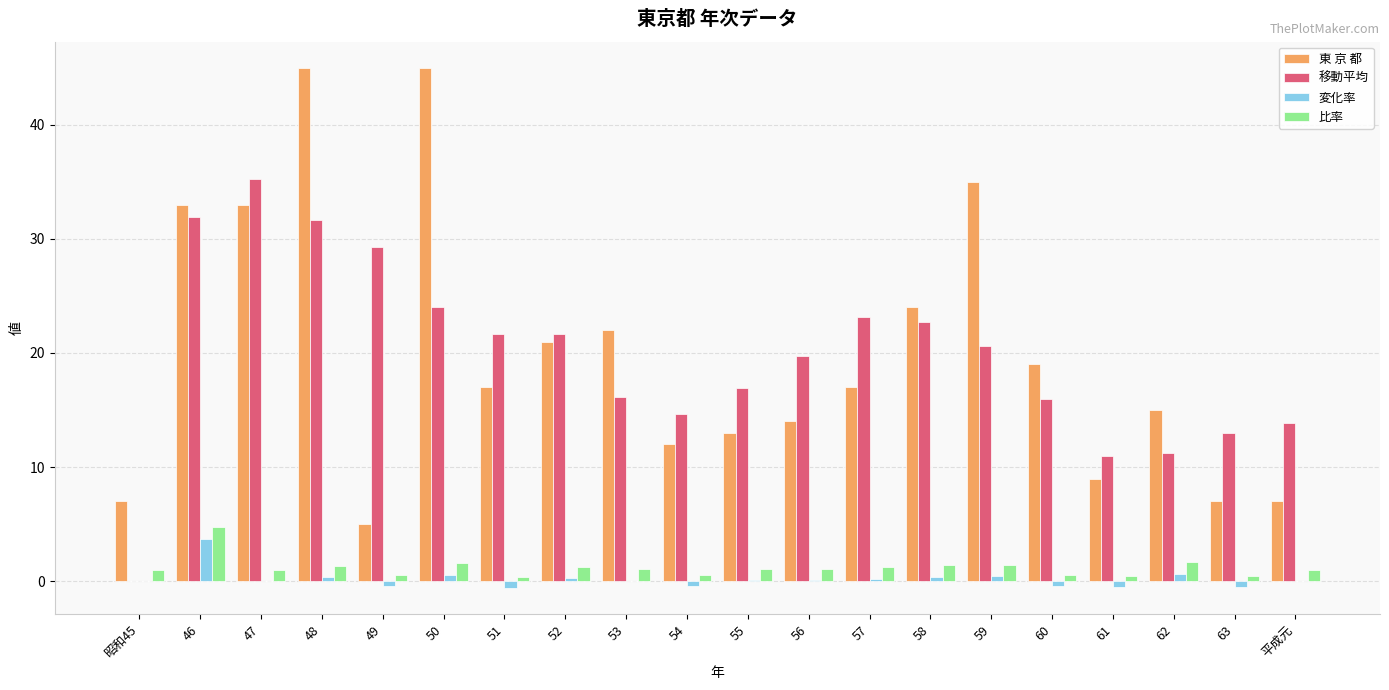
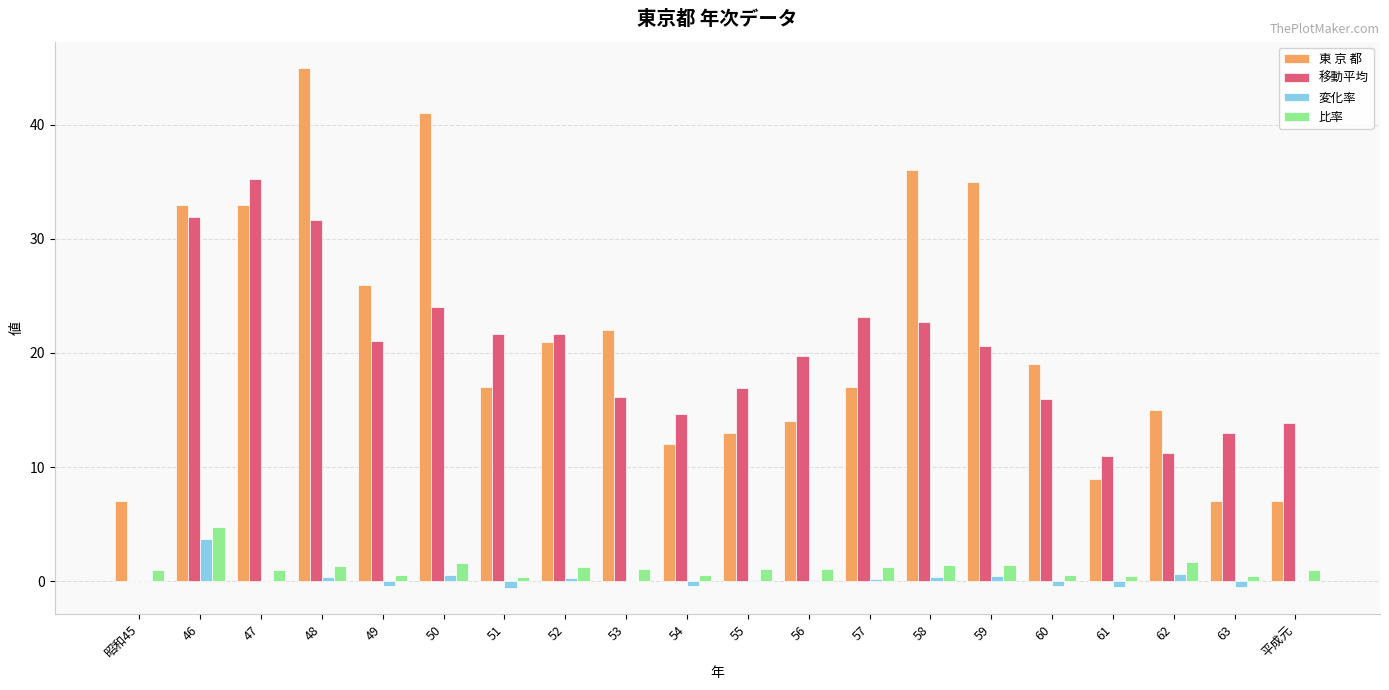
東 京 都, 49: 5 -> 26
移動平均, 49: 29.3 -> 21.1
東 京 都, 50: 45 -> 41
東 京 都, 58: 24 -> 36
